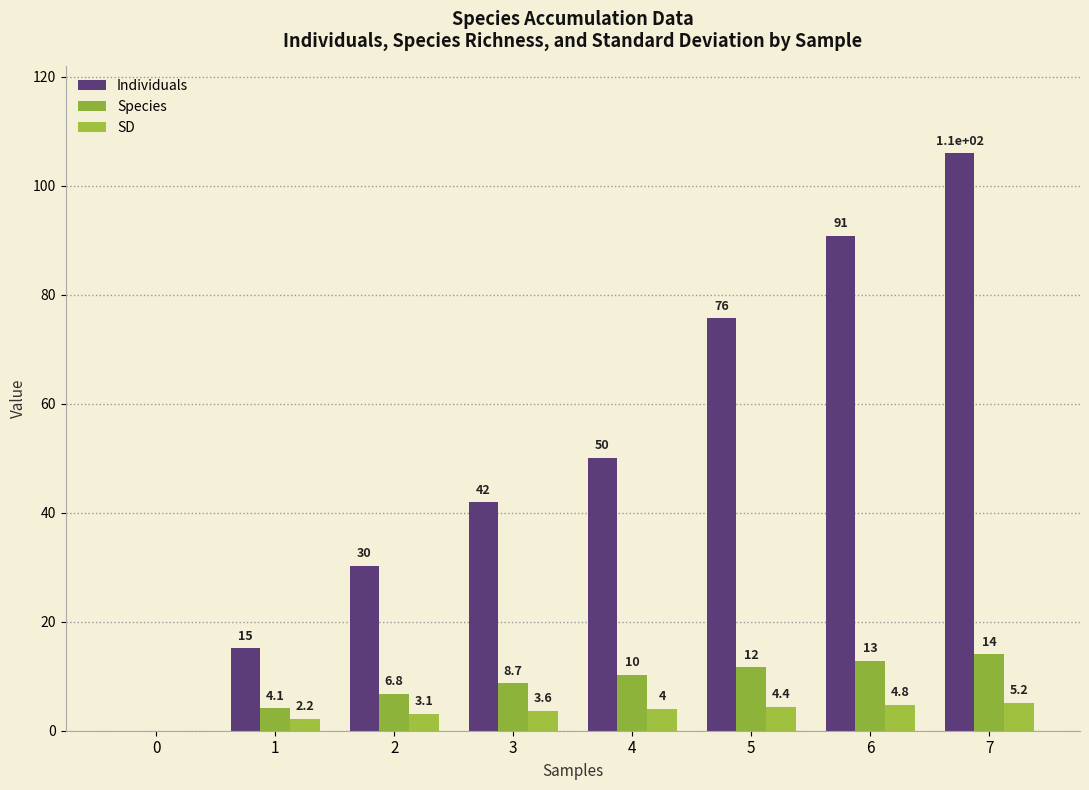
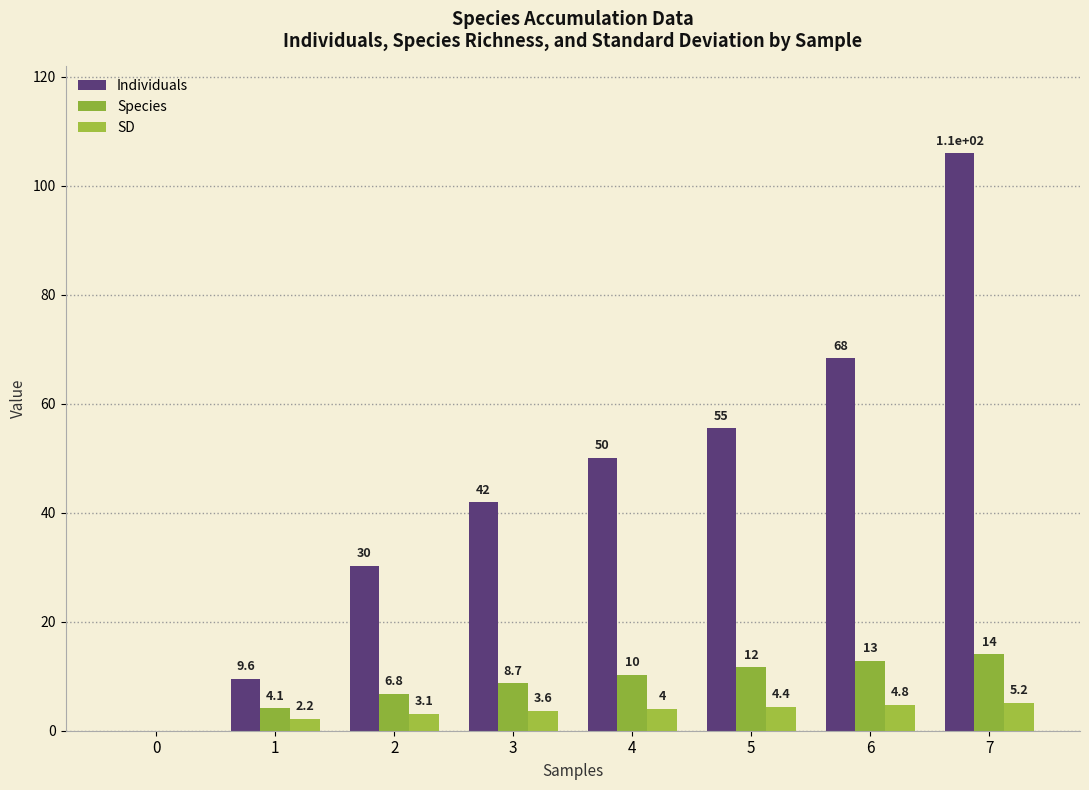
Individuals, 1: 15 -> 9.6
Individuals, 5: 76 -> 55
Individuals, 6: 91 -> 68
